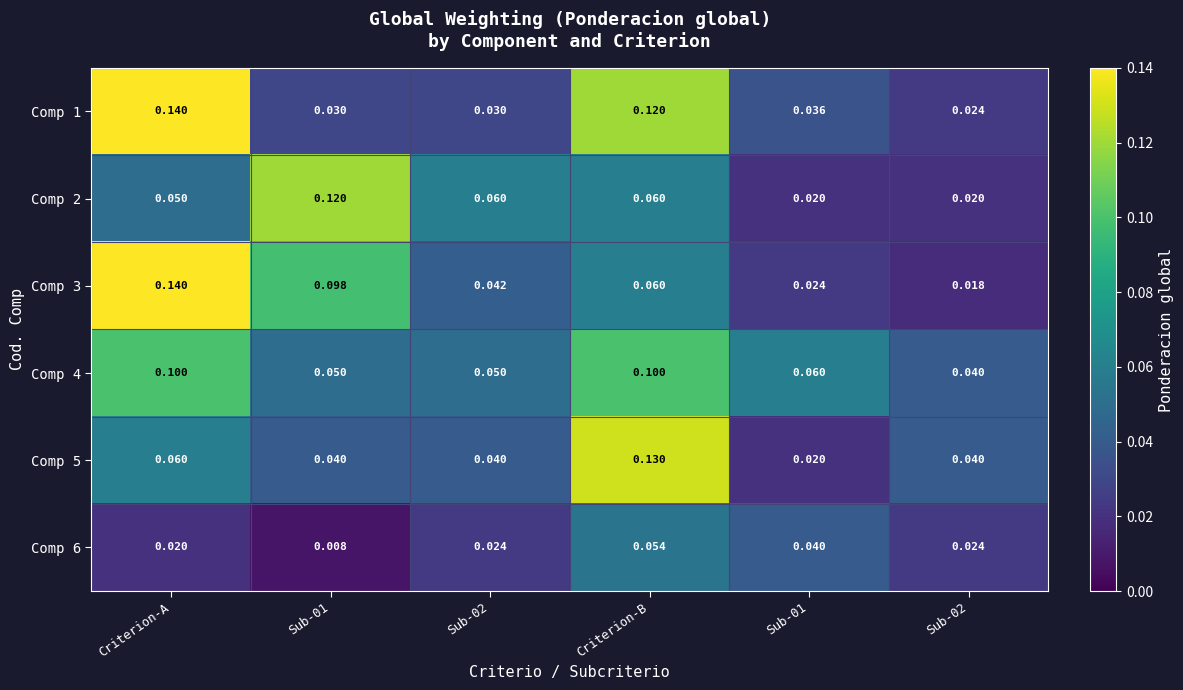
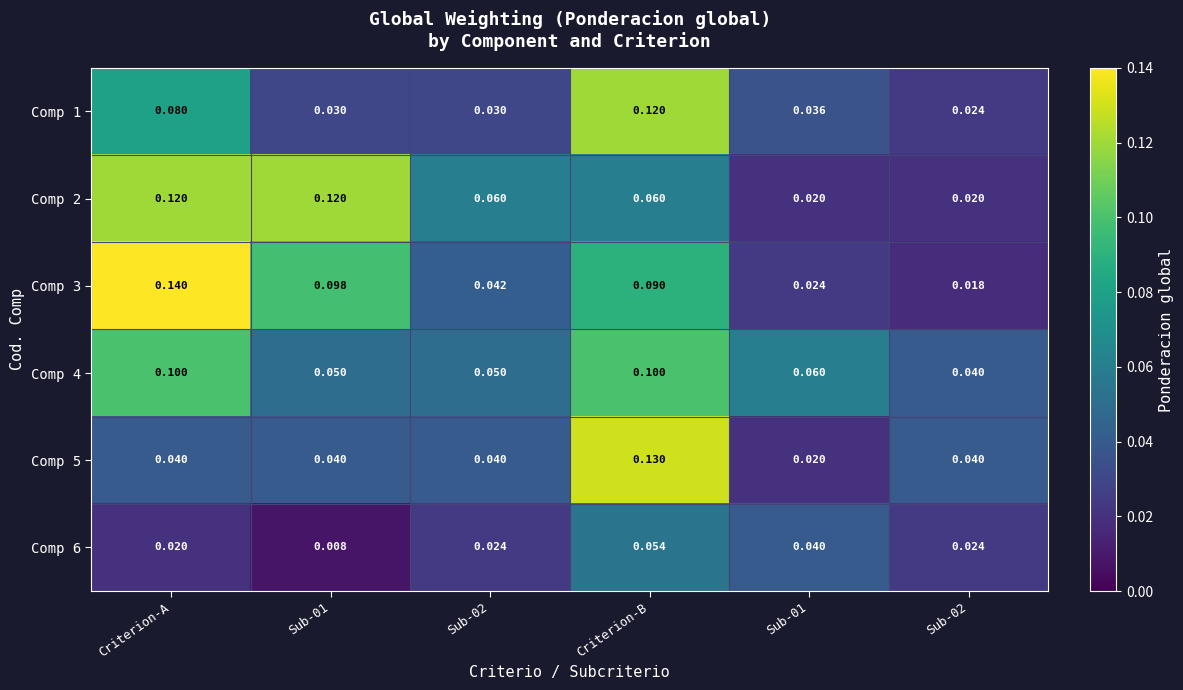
Comp 1, Criterion-A: 0.140 -> 0.080
Comp 2, Criterion-A: 0.050 -> 0.120
Comp 3, Criterion-B: 0.060 -> 0.090
Comp 5, Criterion-A: 0.060 -> 0.040
